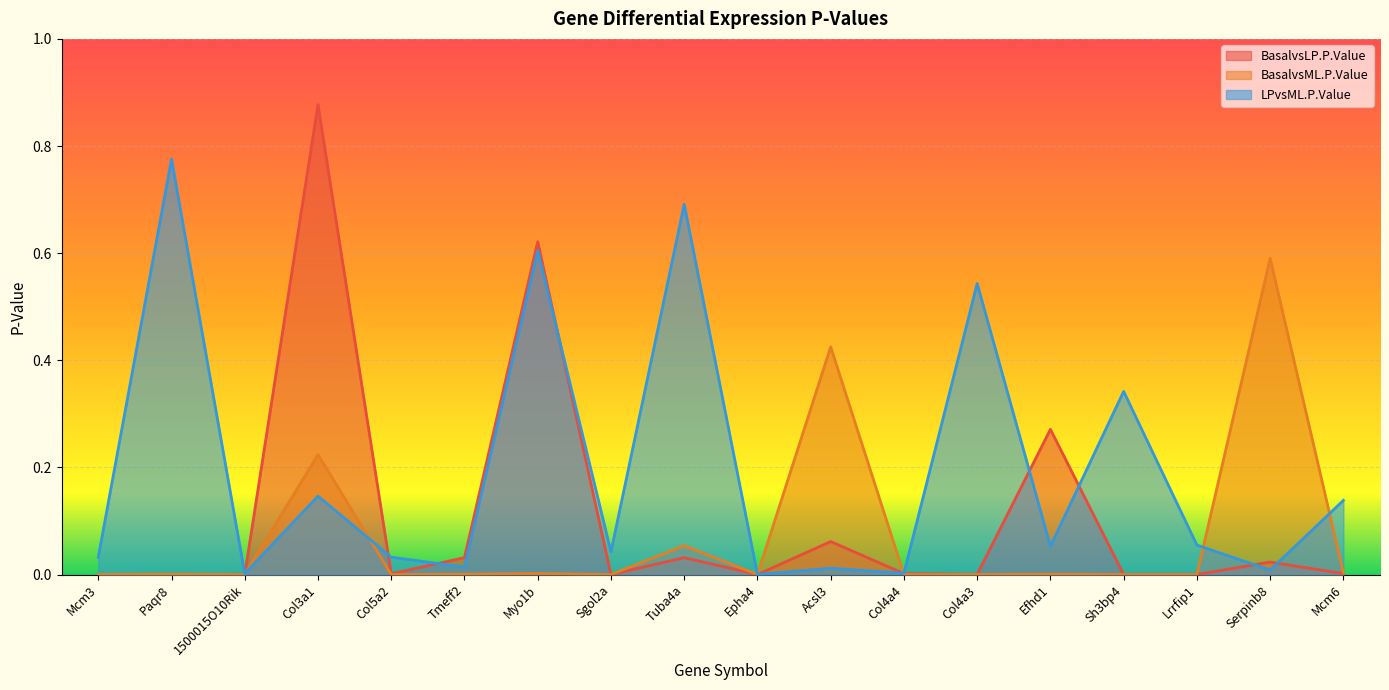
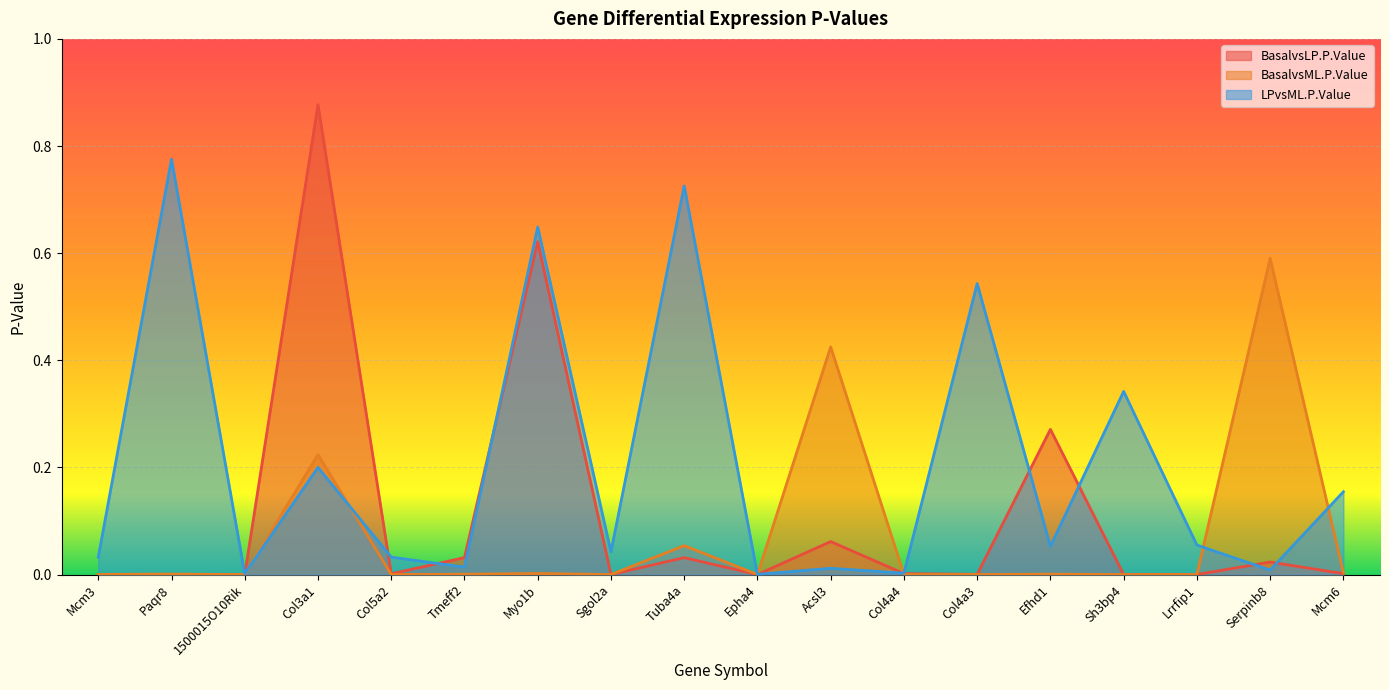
LPvsML.P.Value, Col3a1: 0.15 -> 0.20
LPvsML.P.Value, Myo1b: 0.60 -> 0.65
LPvsML.P.Value, Tuba4a: 0.69 -> 0.73
LPvsML.P.Value, Mcm6: 0.14 -> 0.15
